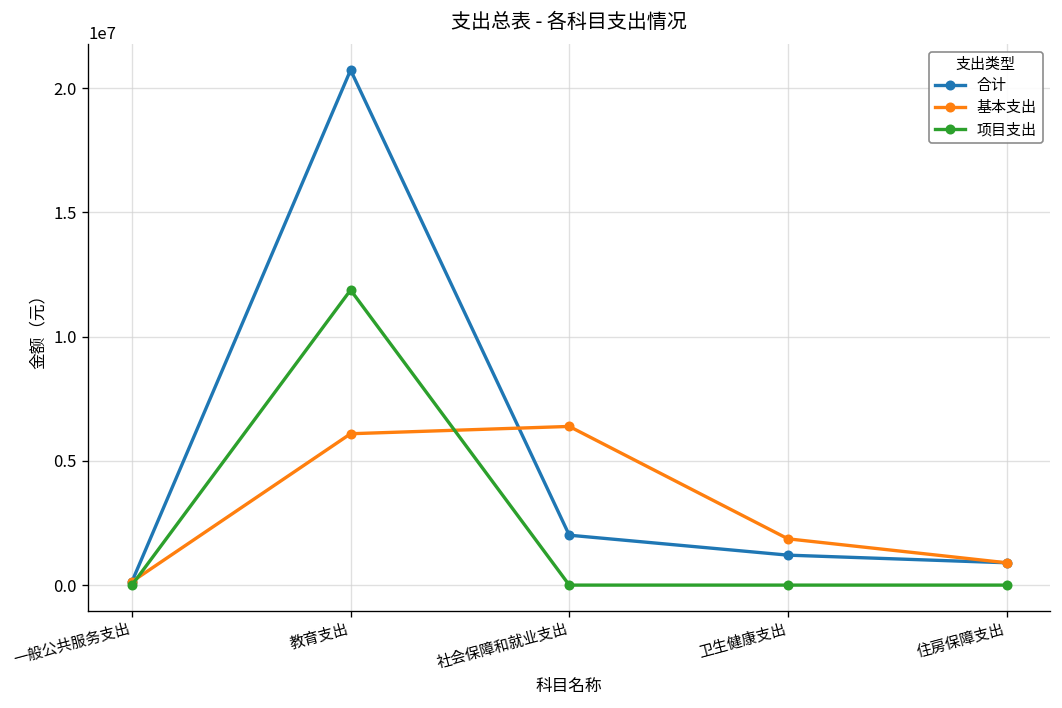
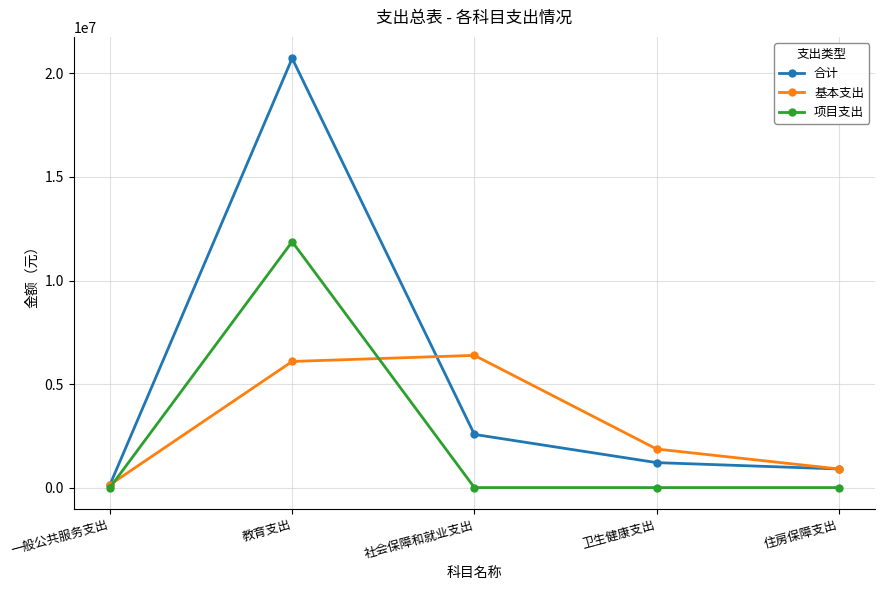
合计, 社会保障和就业支出: 2000000 -> 2600000
